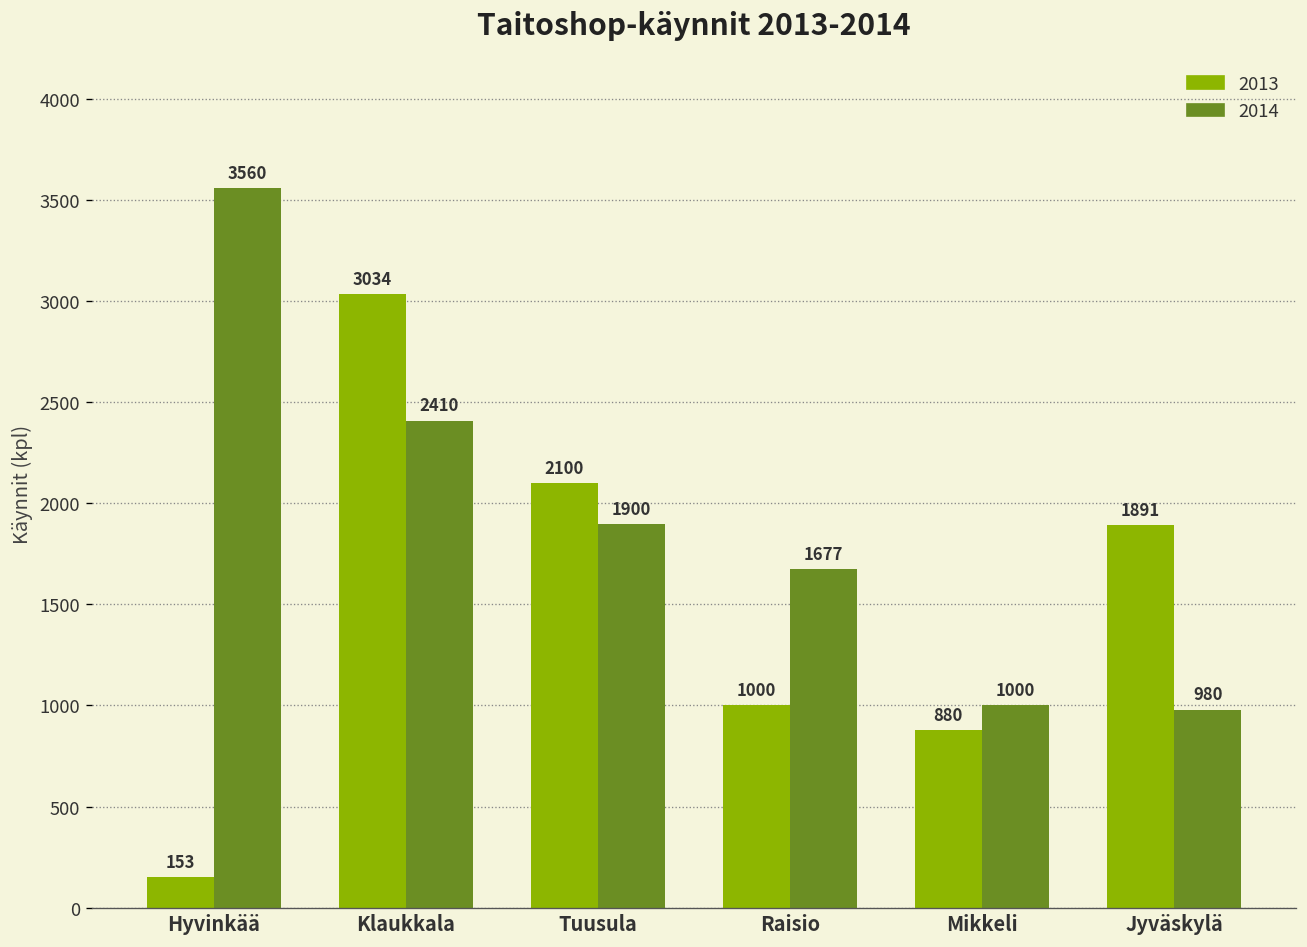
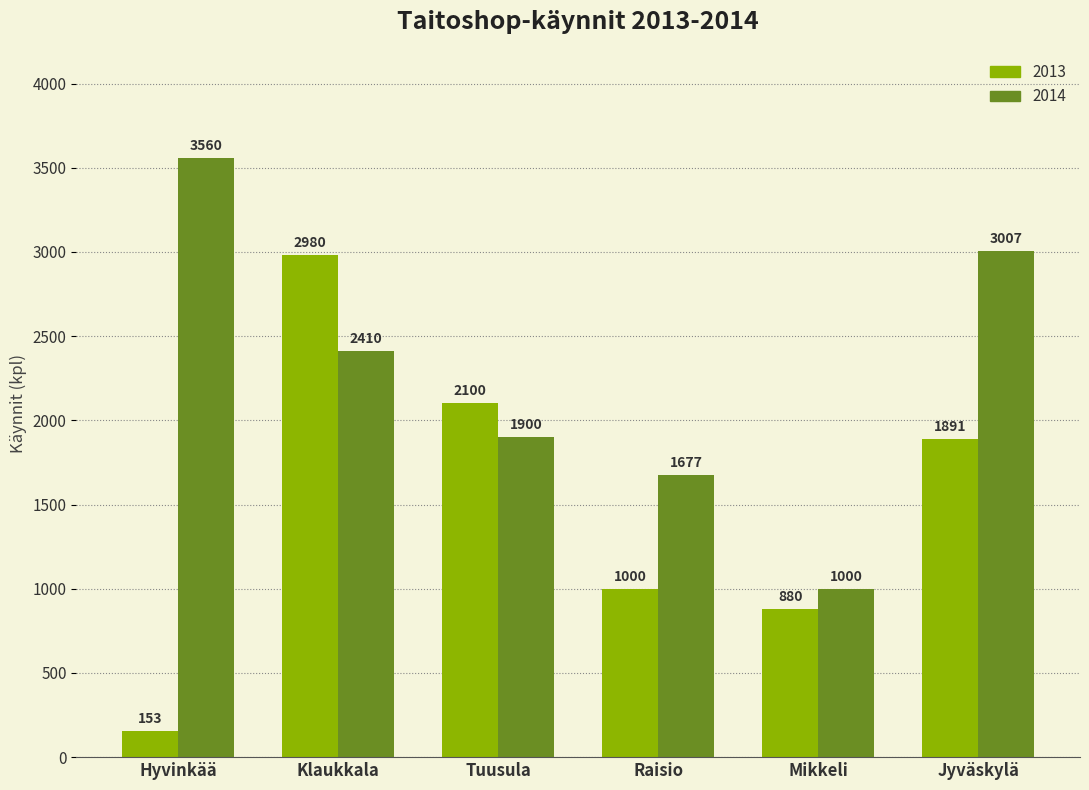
2013, Klaukkala: 3034 -> 2980
2014, Jyväskylä: 980 -> 3007
